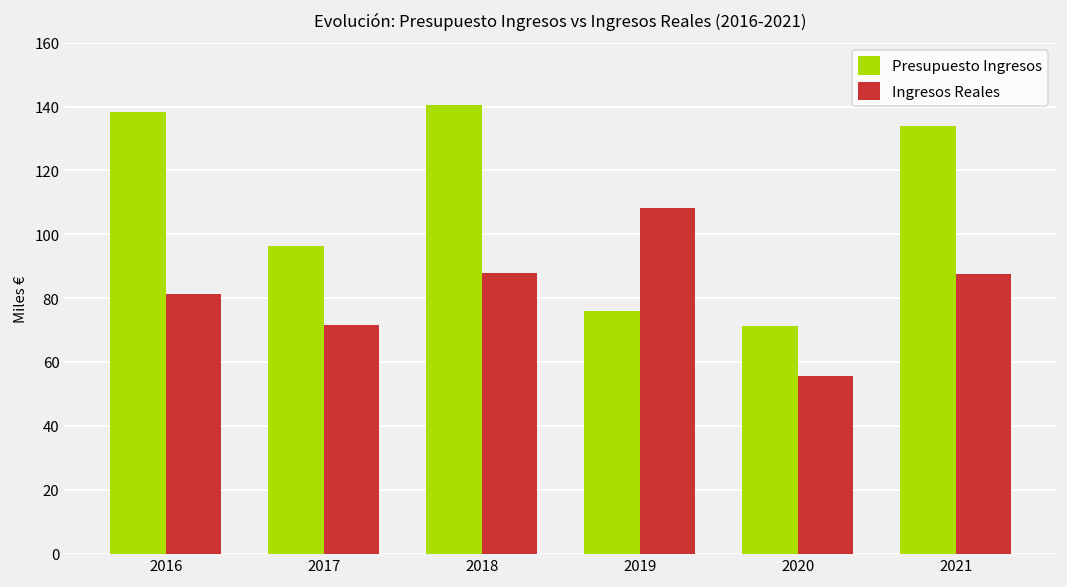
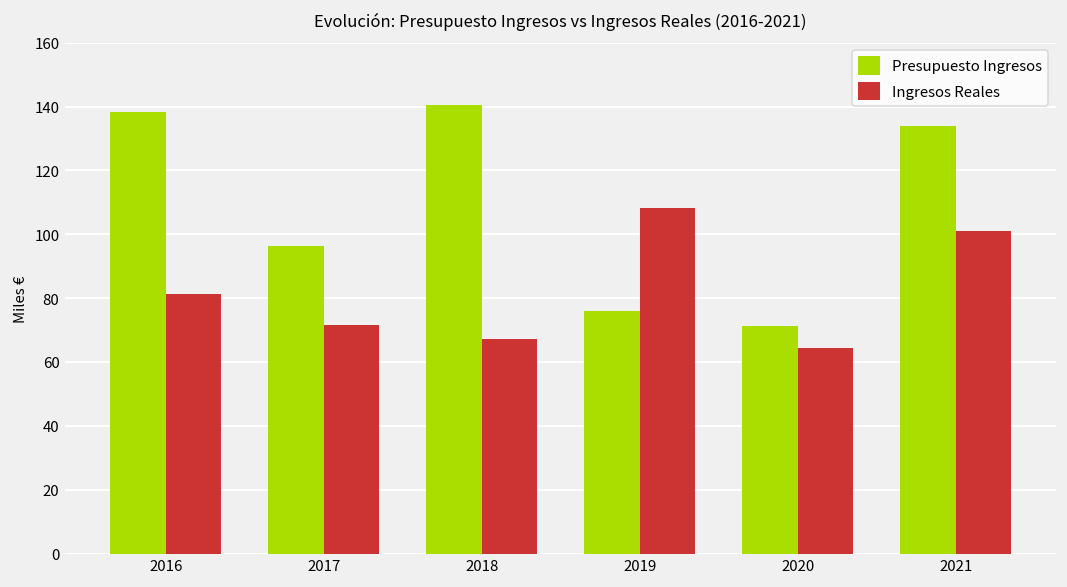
Ingresos Reales, 2018: 88 -> 67
Ingresos Reales, 2020: 56 -> 64
Ingresos Reales, 2021: 87 -> 101
